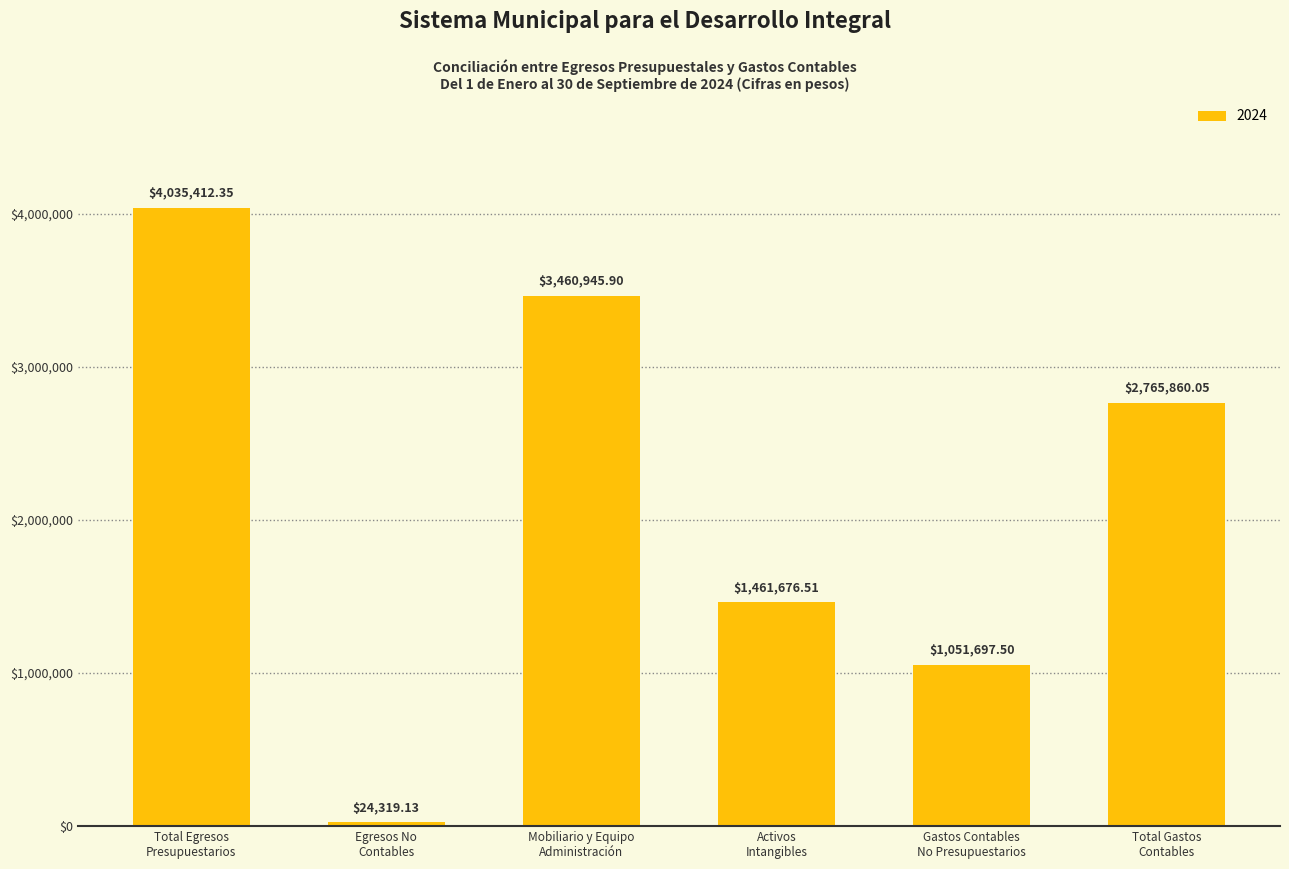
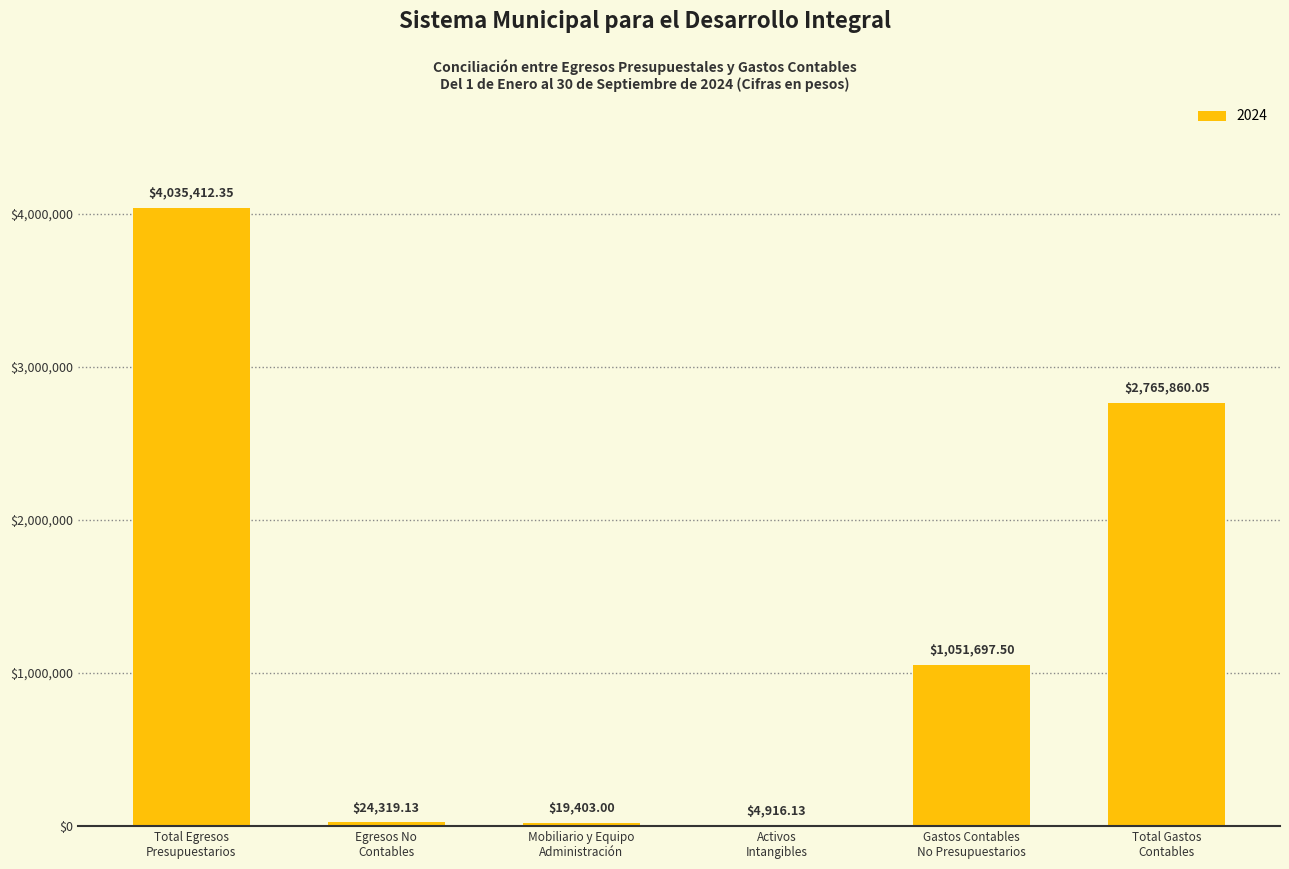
Mobiliario y Equipo Administración: $3,460,945.90 -> $19,403.00
Activos Intangibles: $1,461,676.51 -> $4,916.13
